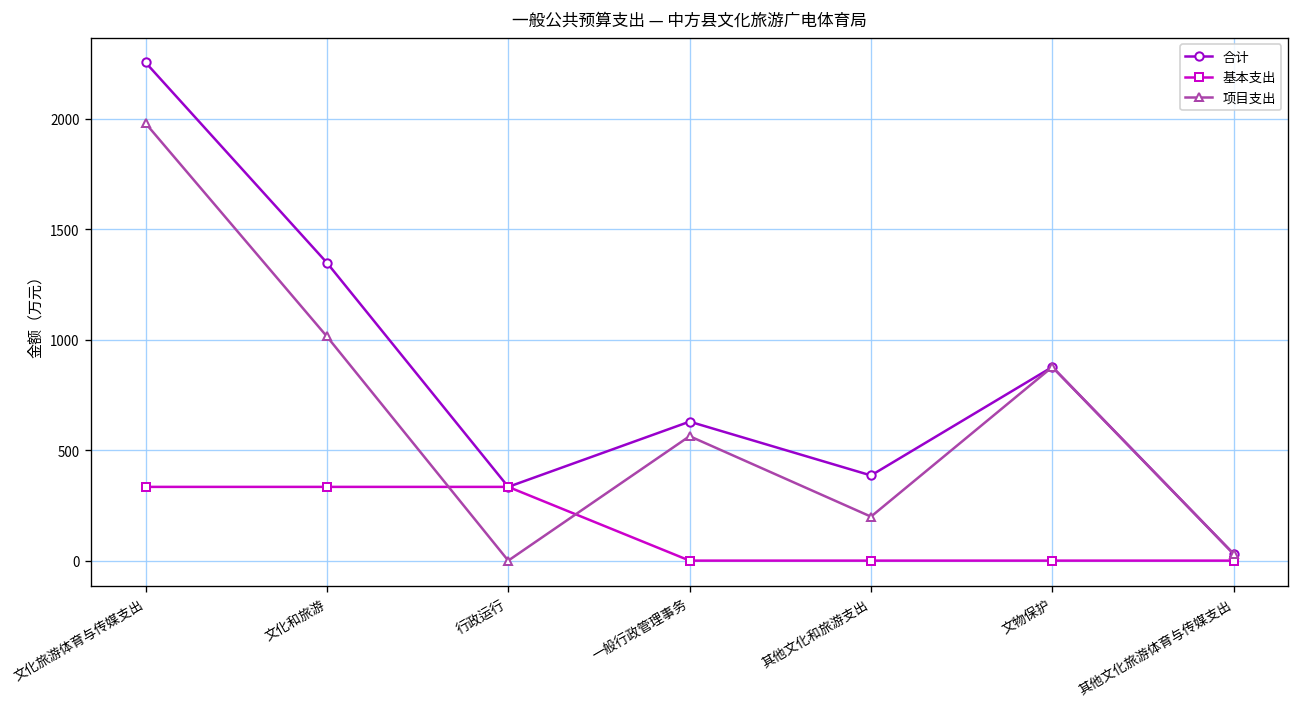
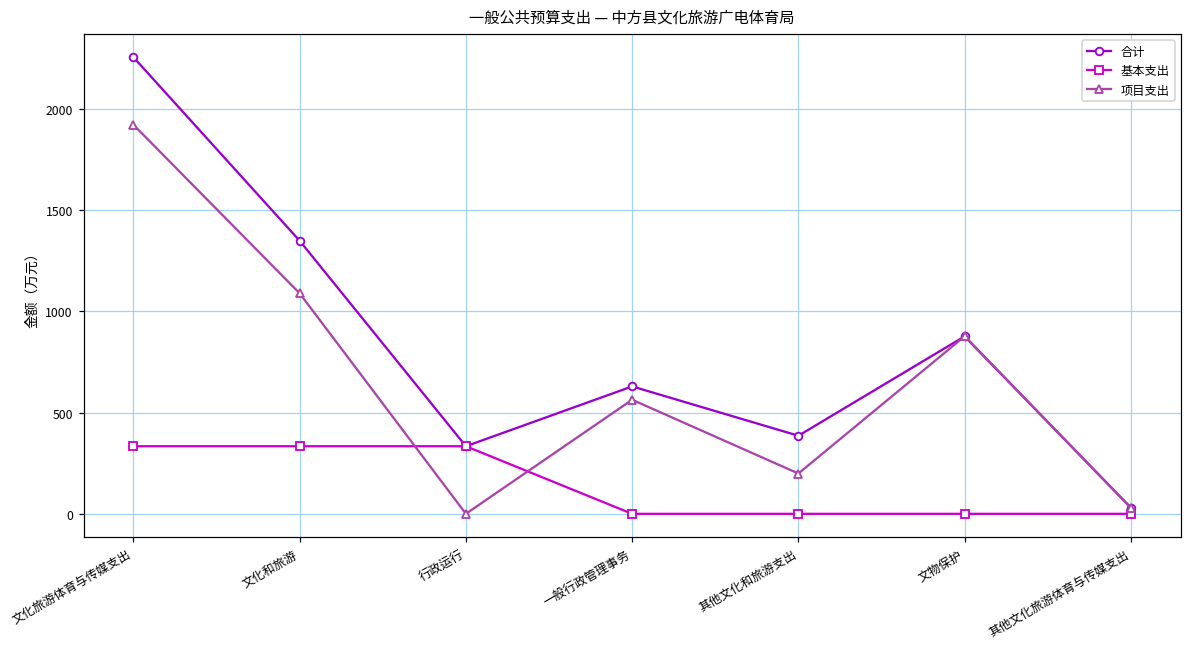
项目支出, 文化旅游体育与传媒支出: 1980 -> 1920
项目支出, 文化和旅游: 1010 -> 1090
